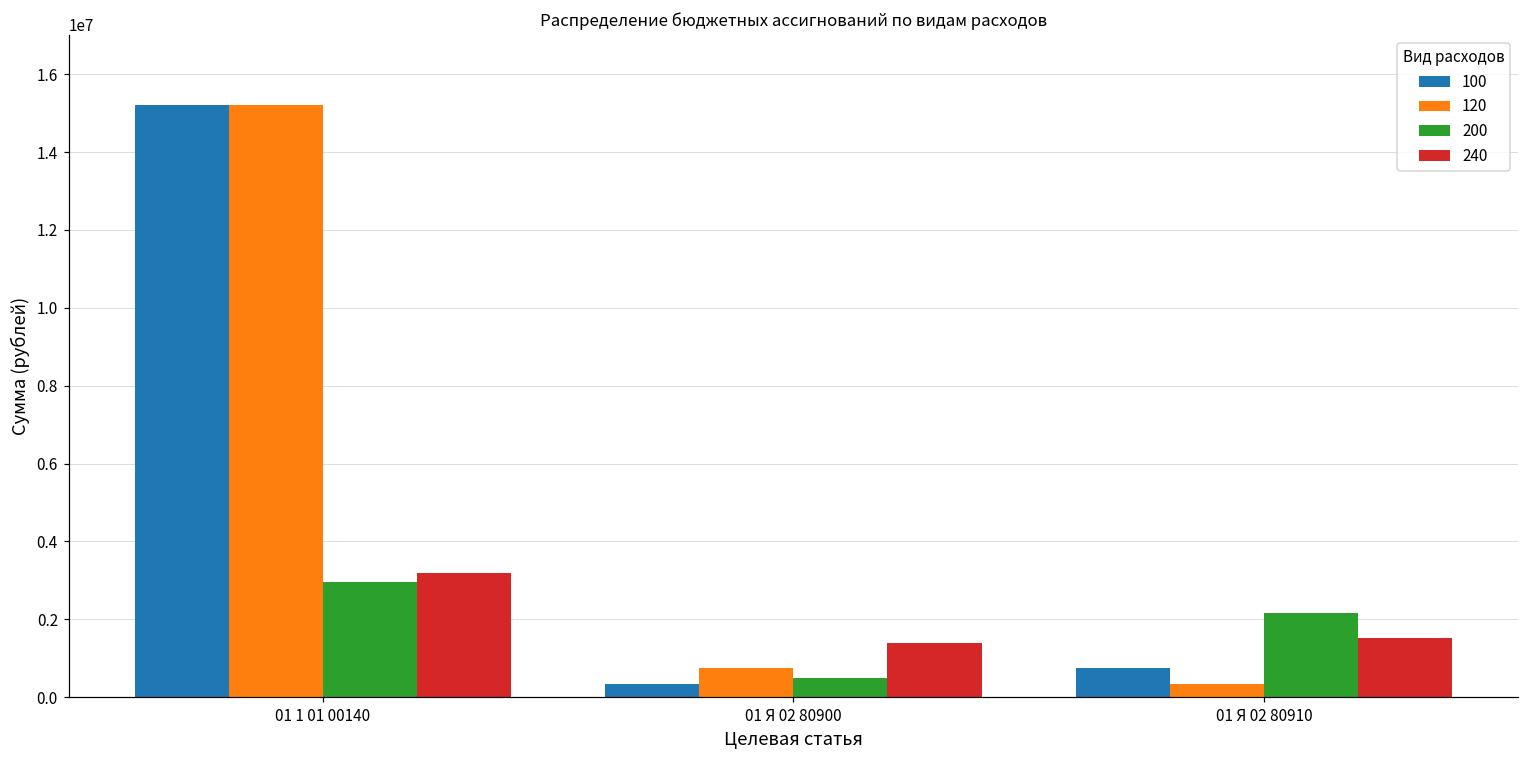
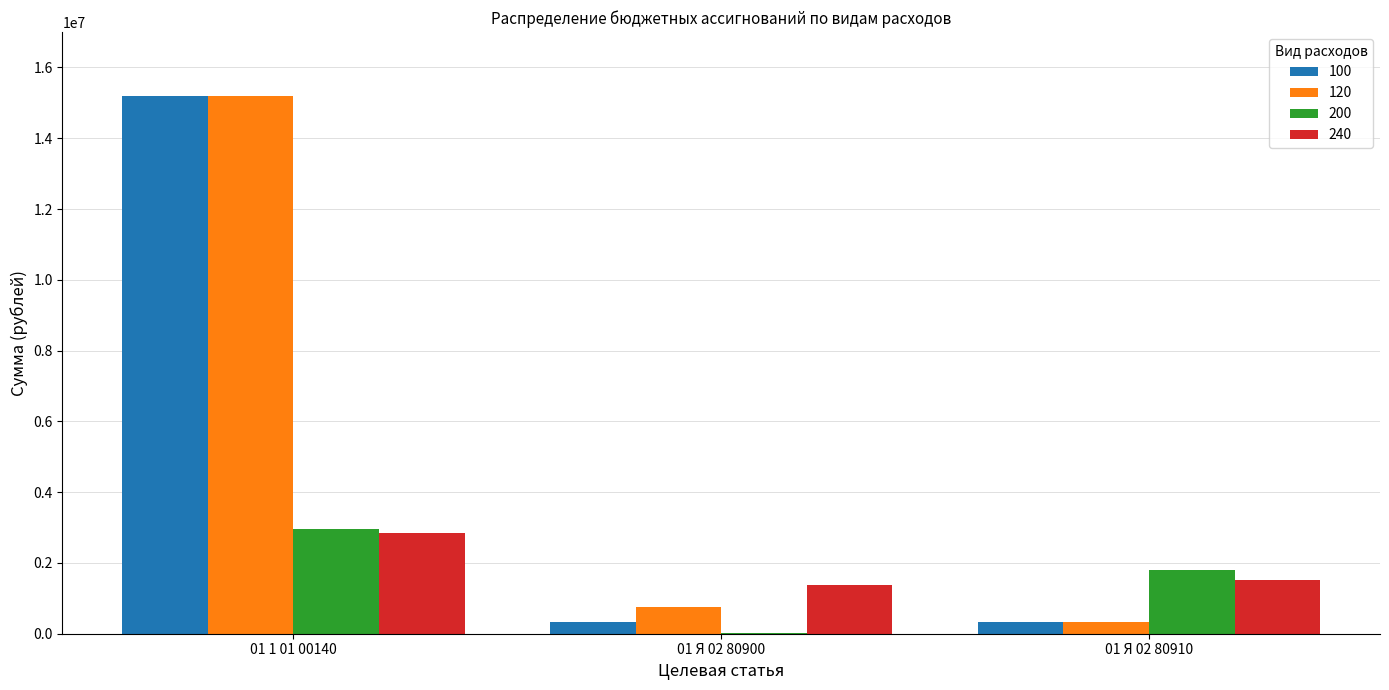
240, 01 1 01 00140: 3200000 -> 2900000
200, 01 Я 02 80900: 500000 -> 0
100, 01 Я 02 80910: 700000 -> 300000
200, 01 Я 02 80910: 2200000 -> 1800000
